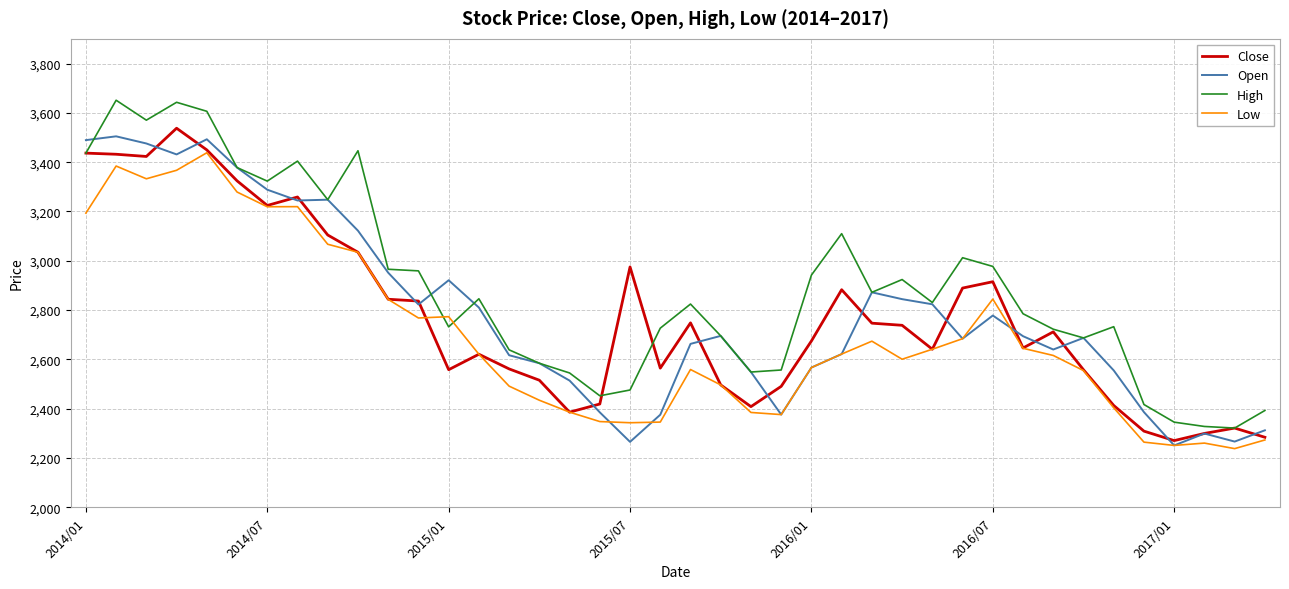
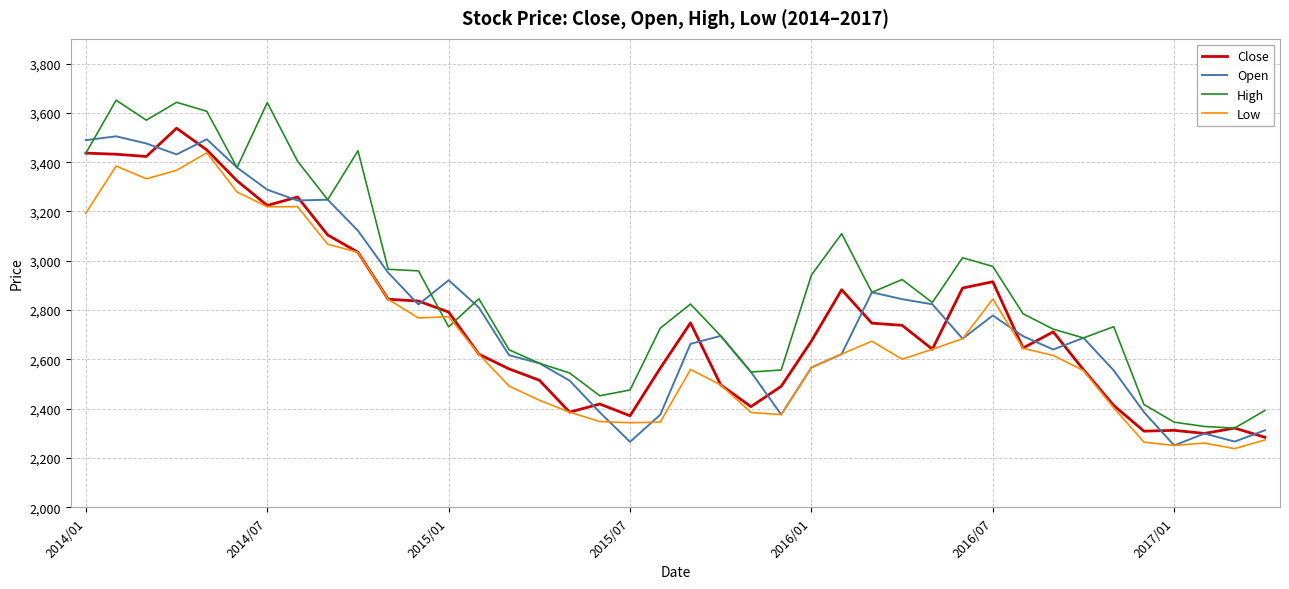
High, 2014/07: 3,320 -> 3,640
Close, 2015/01: 2,560 -> 2,790
Close, 2015/07: 2,980 -> 2,370
Close, 2017/01: 2,270 -> 2,310
